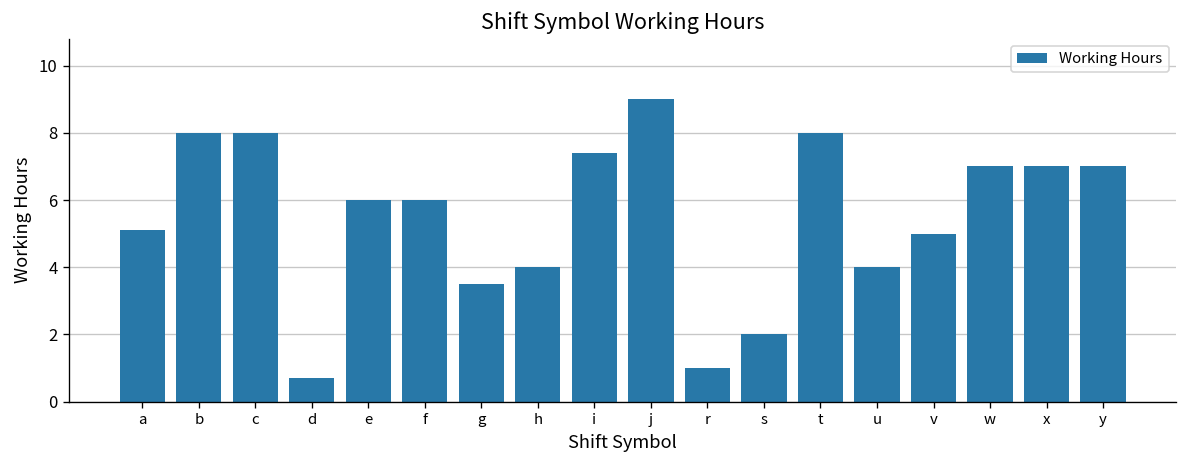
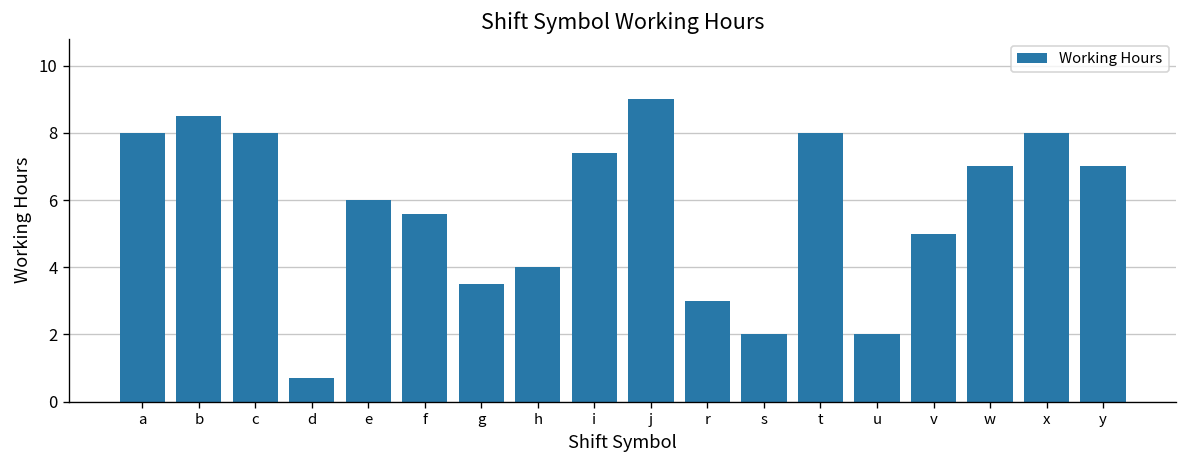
a: 5.1 -> 8.0
b: 8.0 -> 8.5
f: 6.0 -> 5.6
r: 1 -> 3
u: 4 -> 2
x: 7 -> 8
